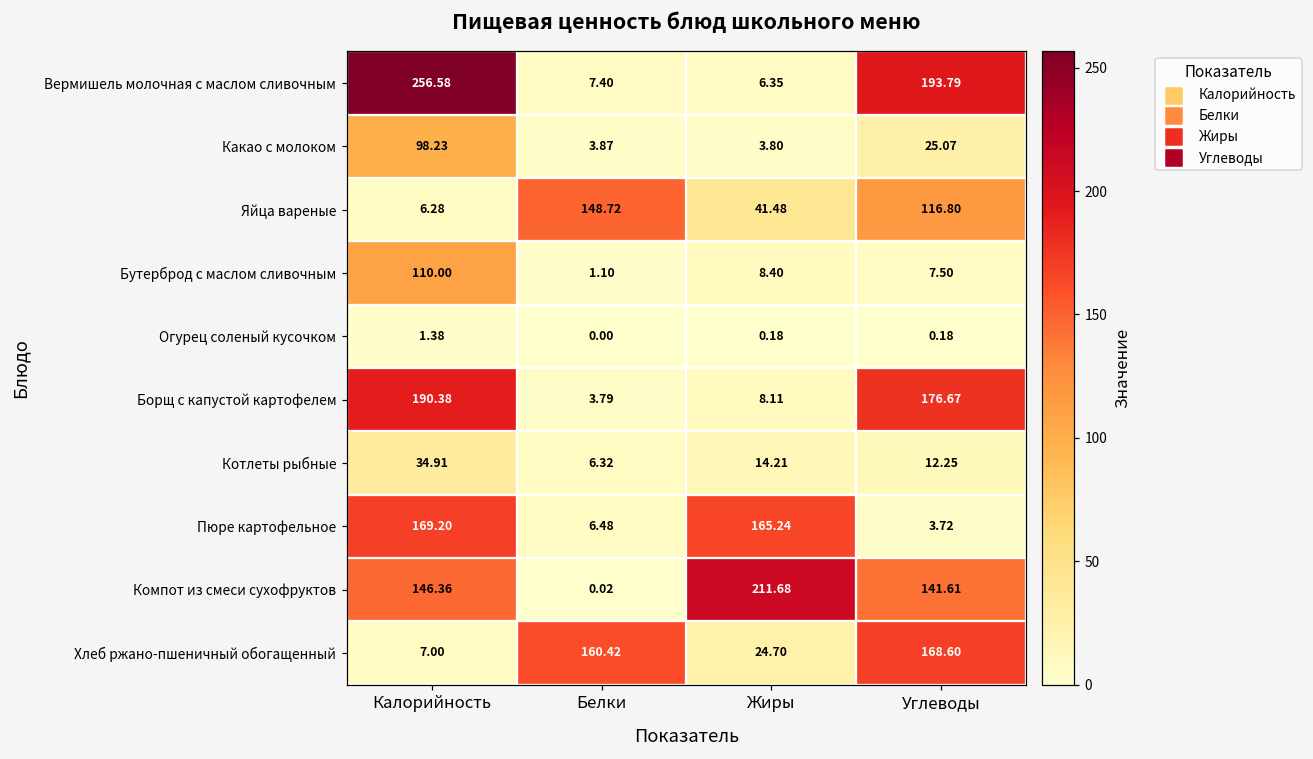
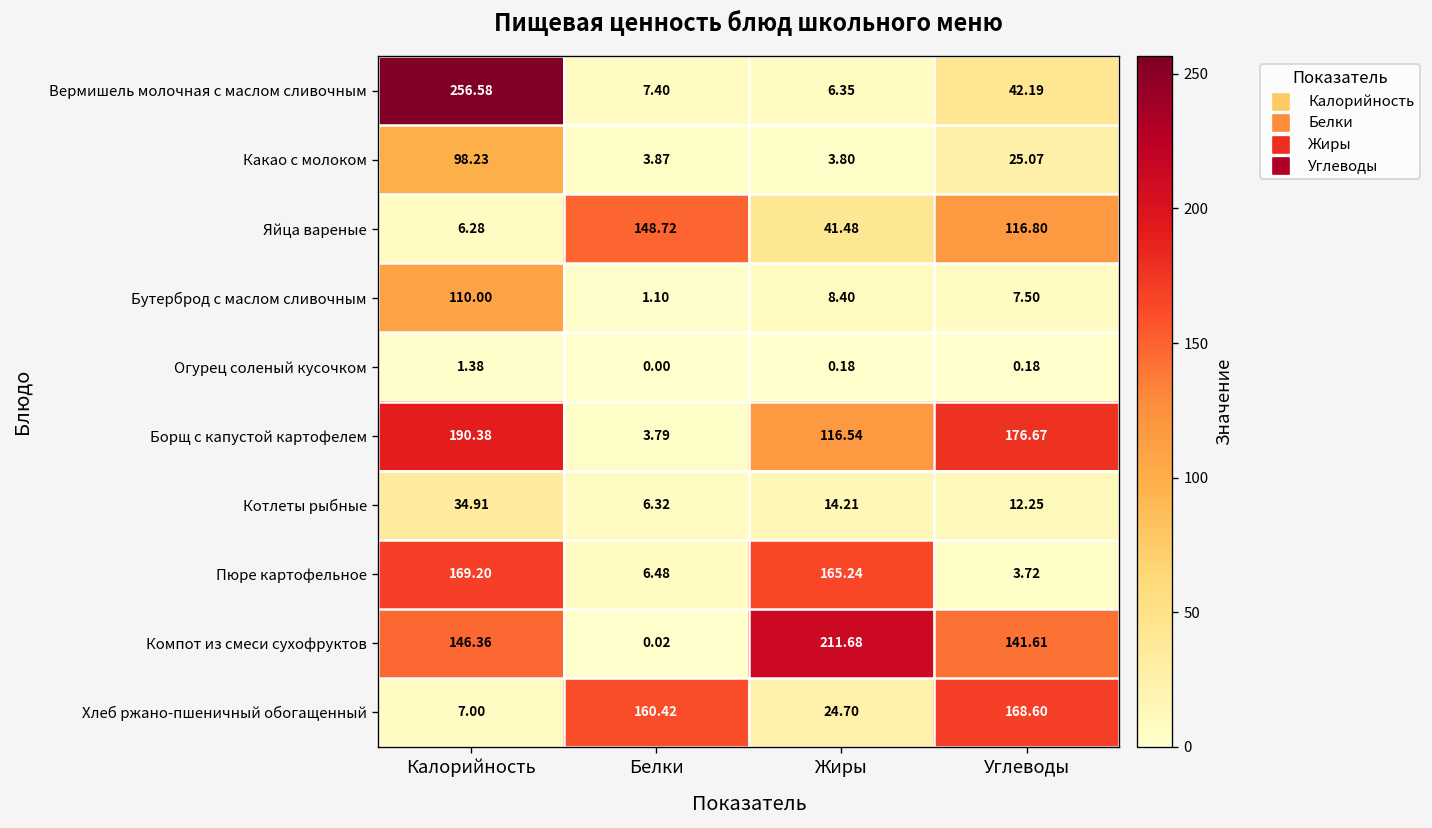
Вермишель молочная с маслом сливочным, Углеводы: 193.79 -> 42.19
Борщ с капустой картофелем, Жиры: 8.11 -> 116.54
